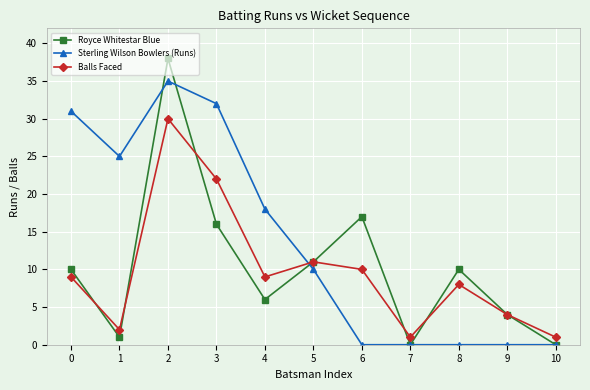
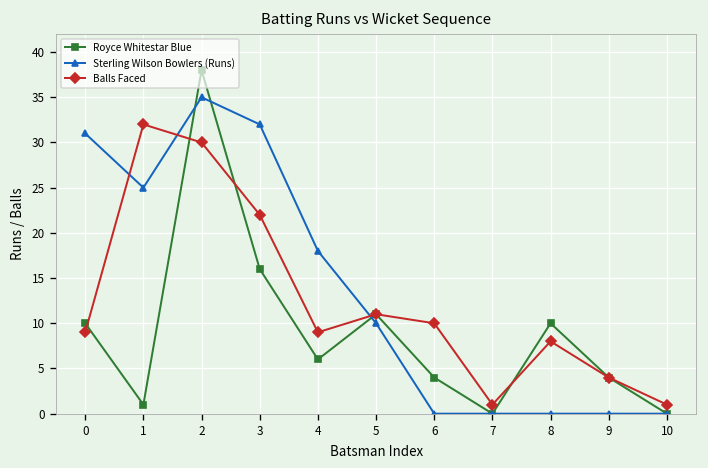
Balls Faced, 1: 2 -> 32
Royce Whitestar Blue, 6: 17 -> 4
